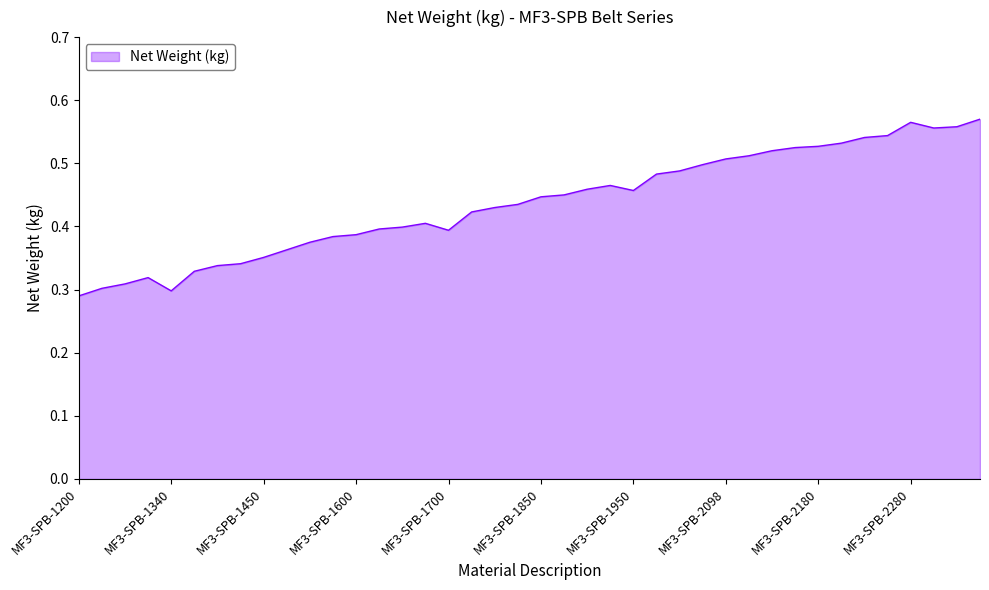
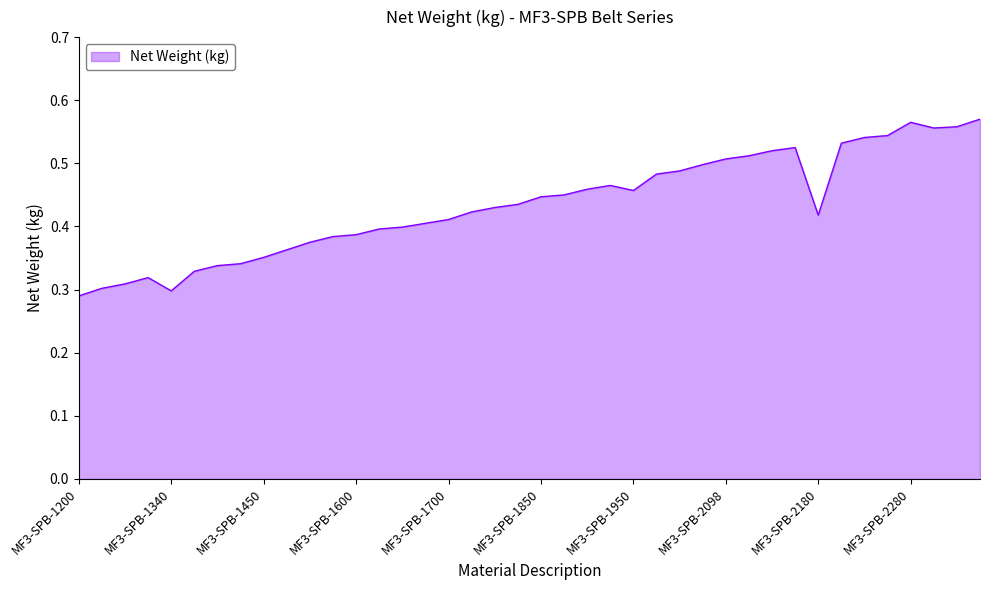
MF3-SPB-1700: 0.39 -> 0.41
MF3-SPB-2180: 0.53 -> 0.42
